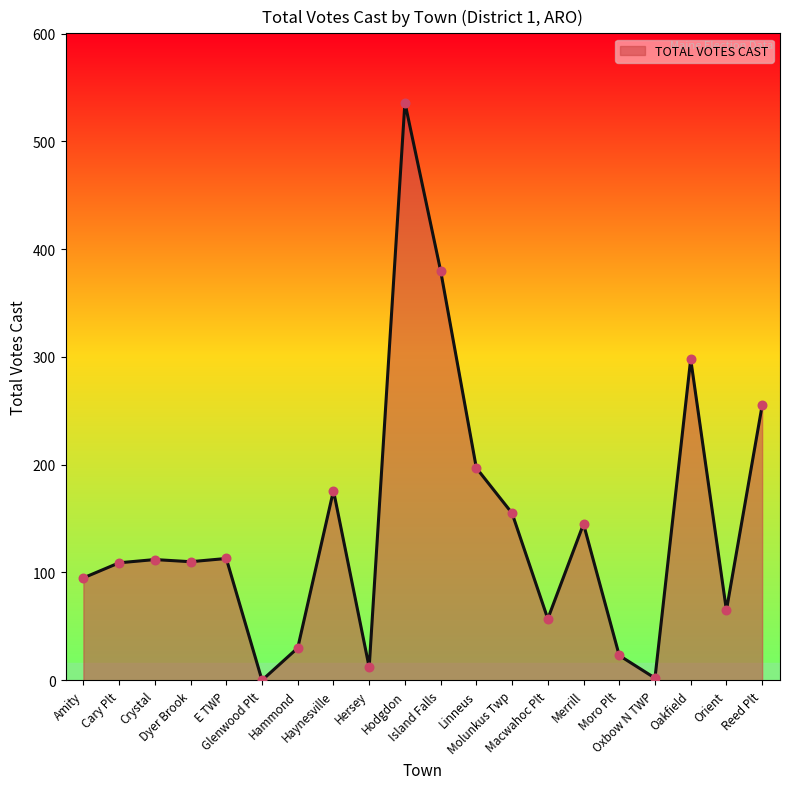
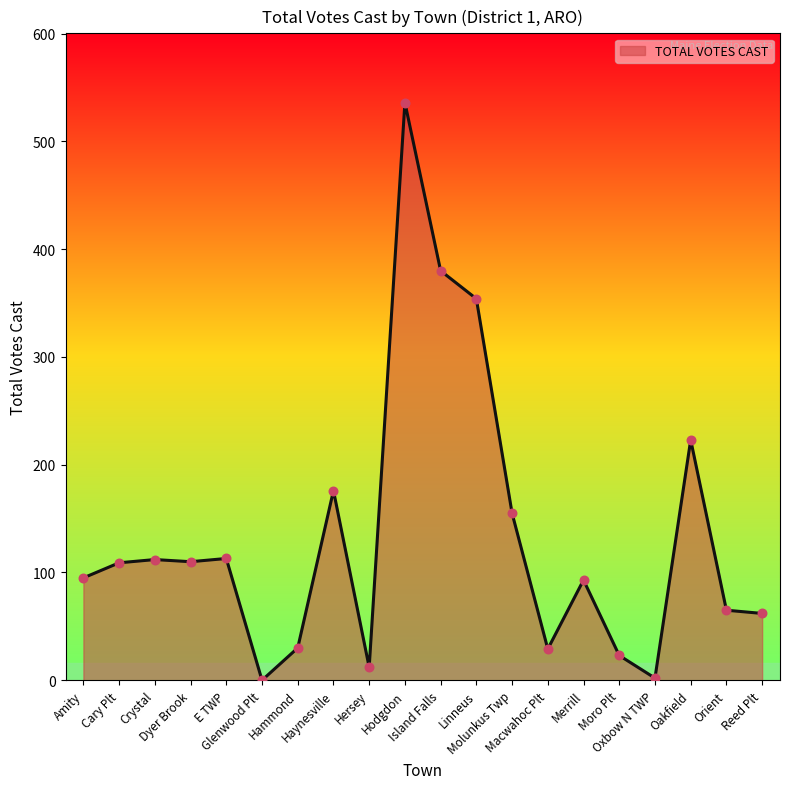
Linneus: 197 -> 354
Macwahoc Plt: 57 -> 29
Merrill: 145 -> 93
Oakfield: 298 -> 223
Reed Plt: 255 -> 62
